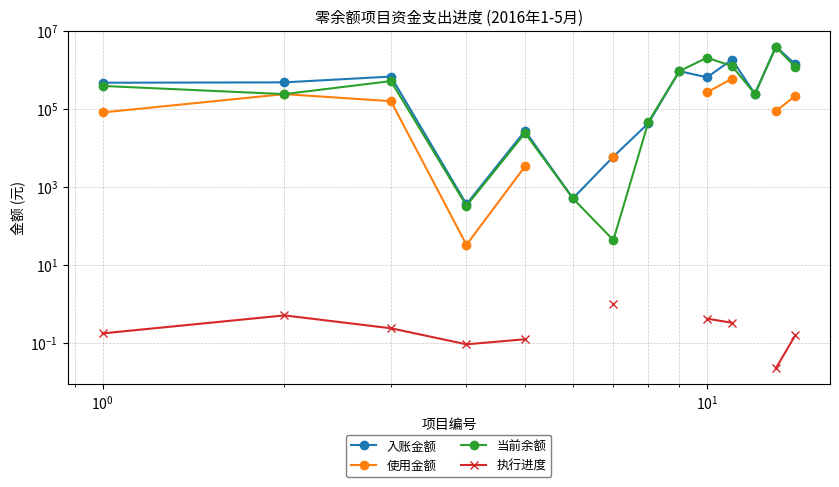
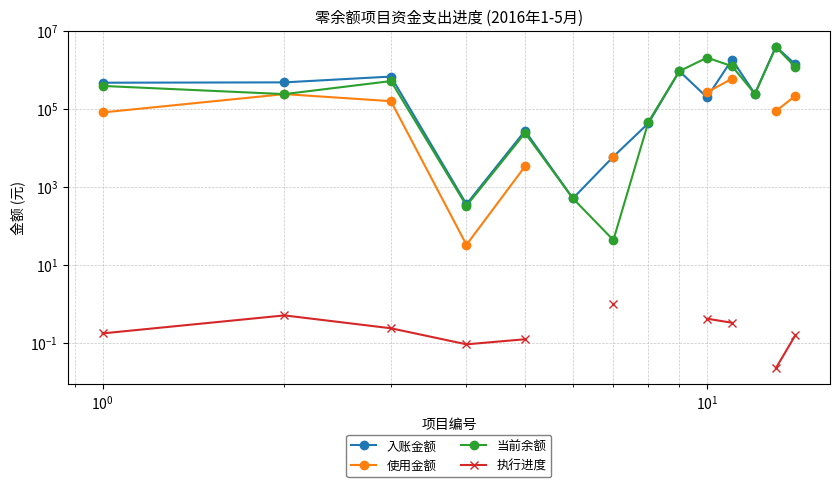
入账金额, 10^1: 600000 -> 200000
